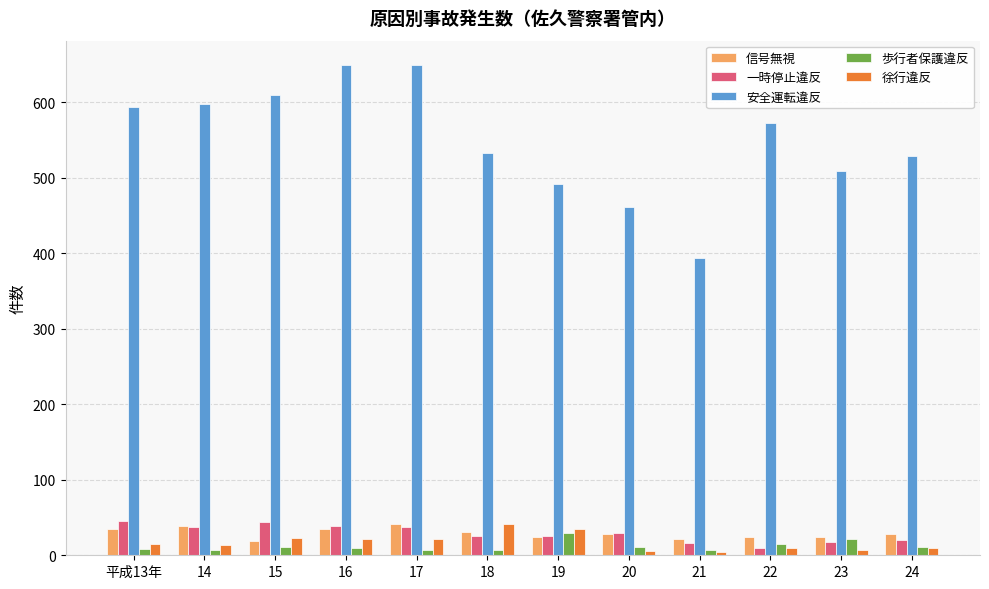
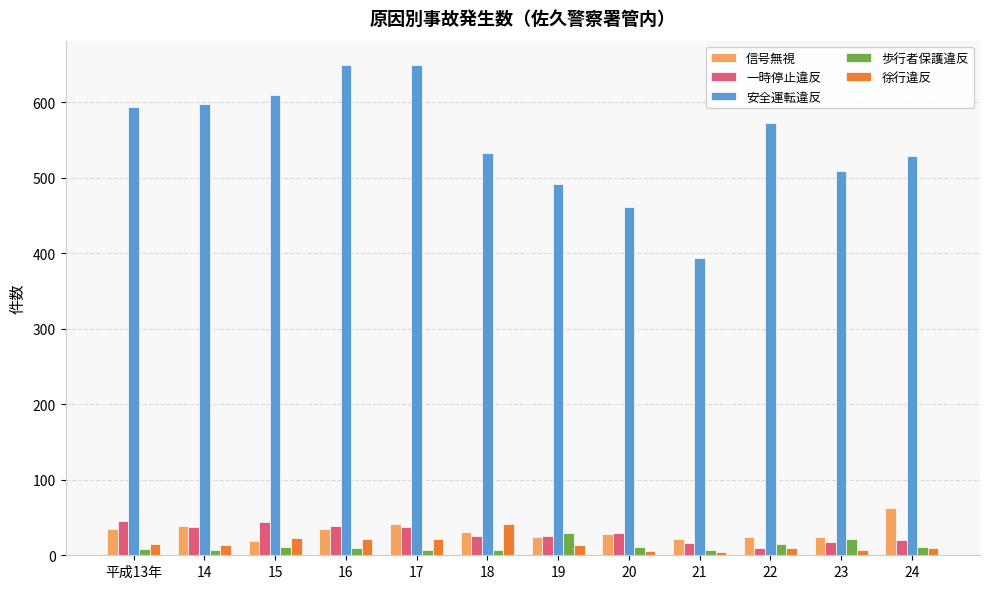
徐行違反, 19: 40 -> 10
信号無視, 24: 30 -> 60
